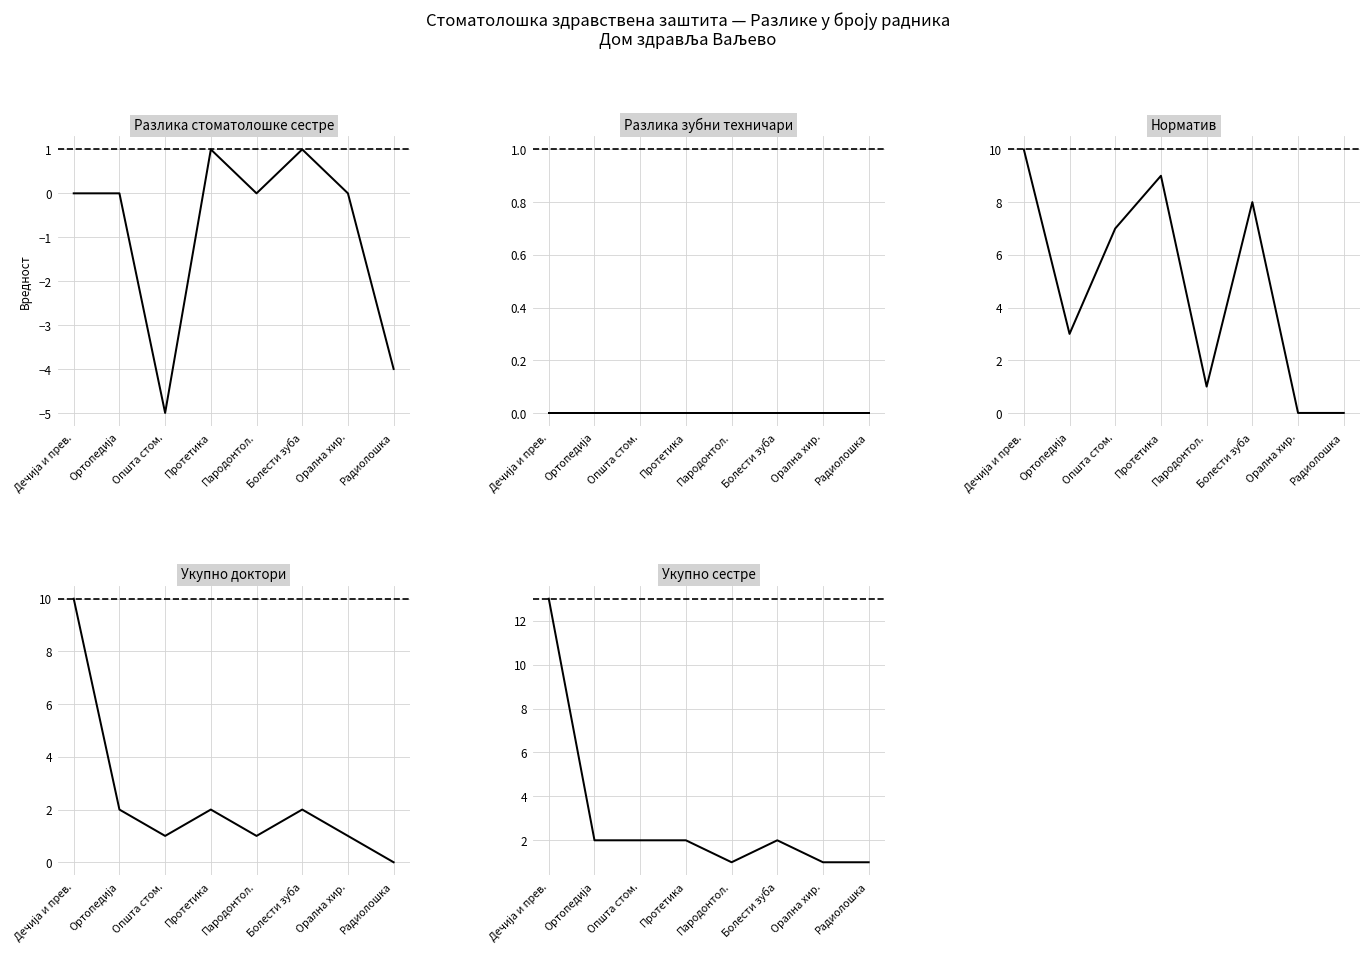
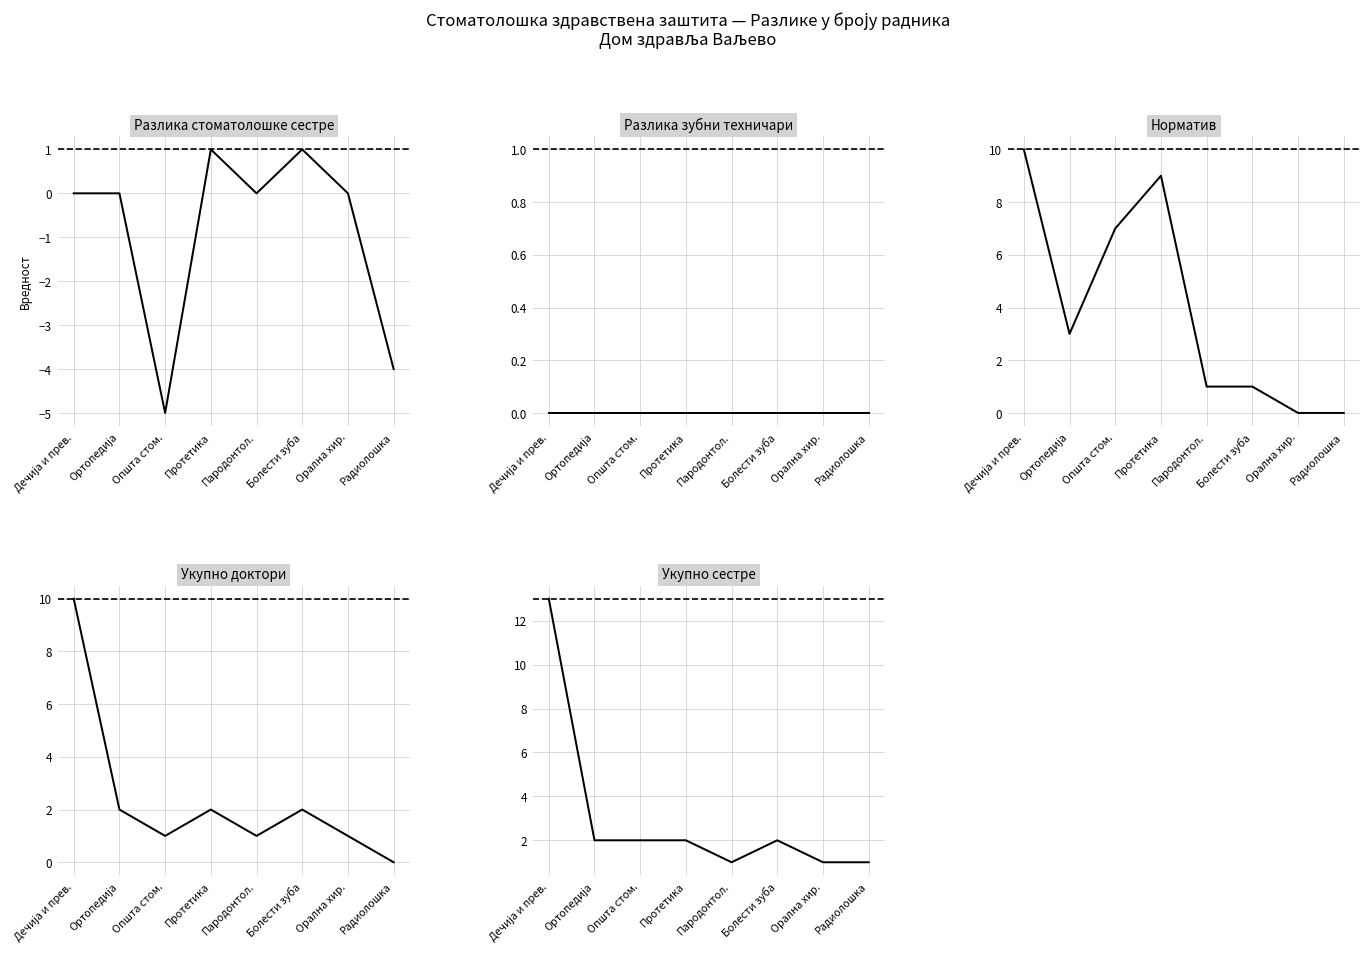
Норматив, Болести зуба: 8 -> 1
